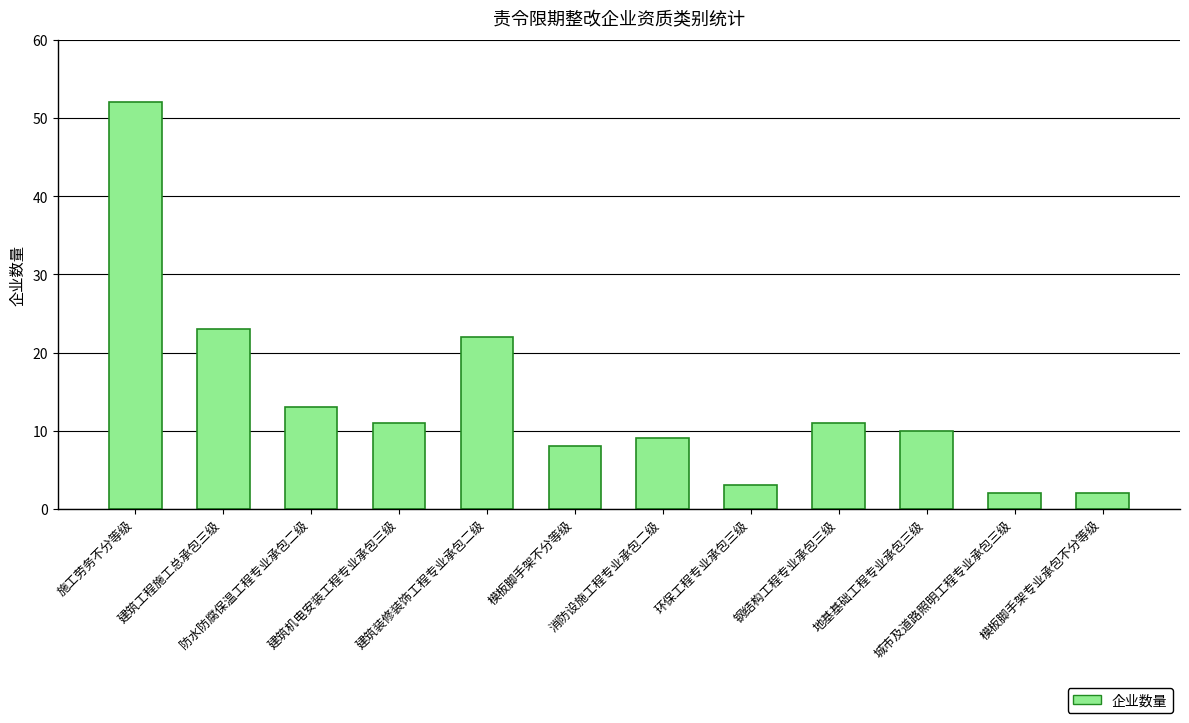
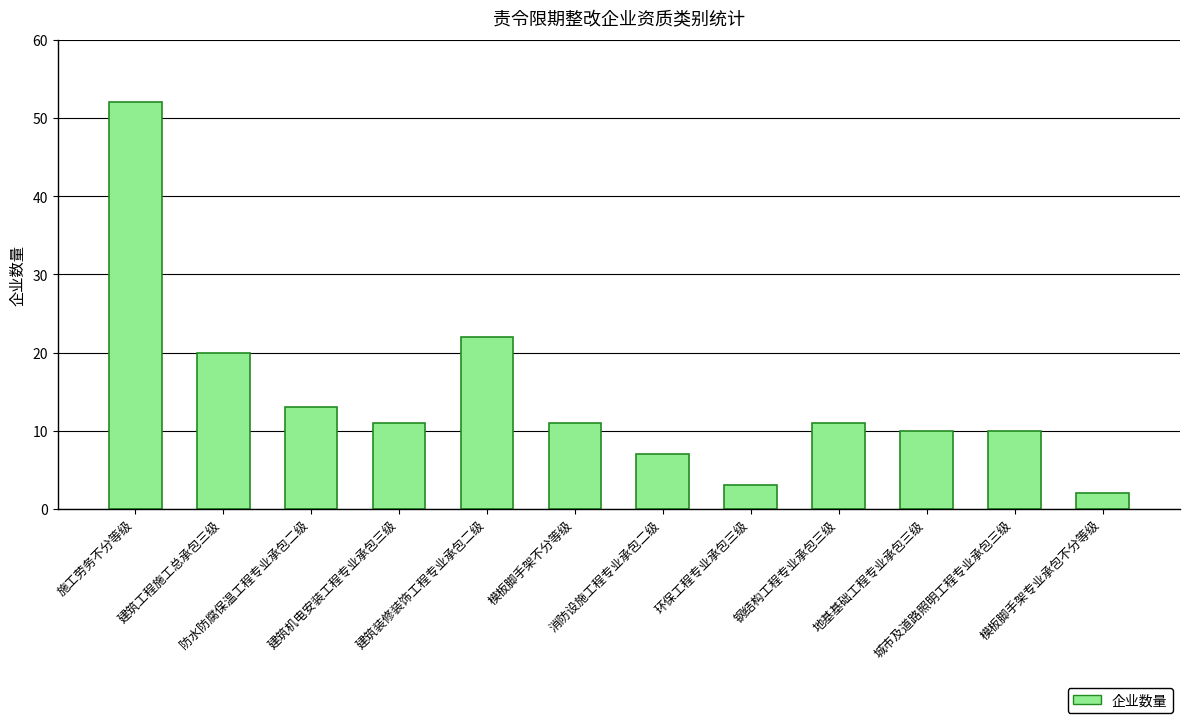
建筑工程施工总承包三级: 23 -> 20
模板脚手架不分等级: 8 -> 11
消防设施工程专业承包二级: 9 -> 7
城市及道路照明工程专业承包三级: 2 -> 10
